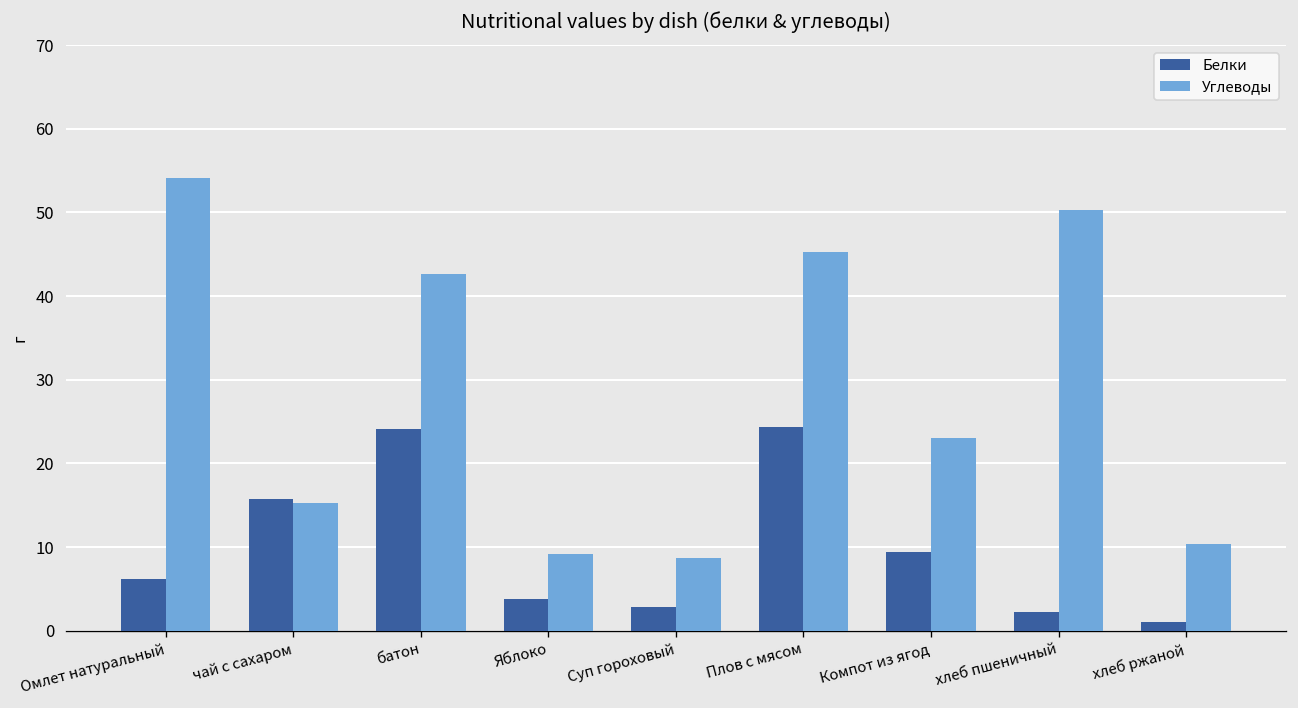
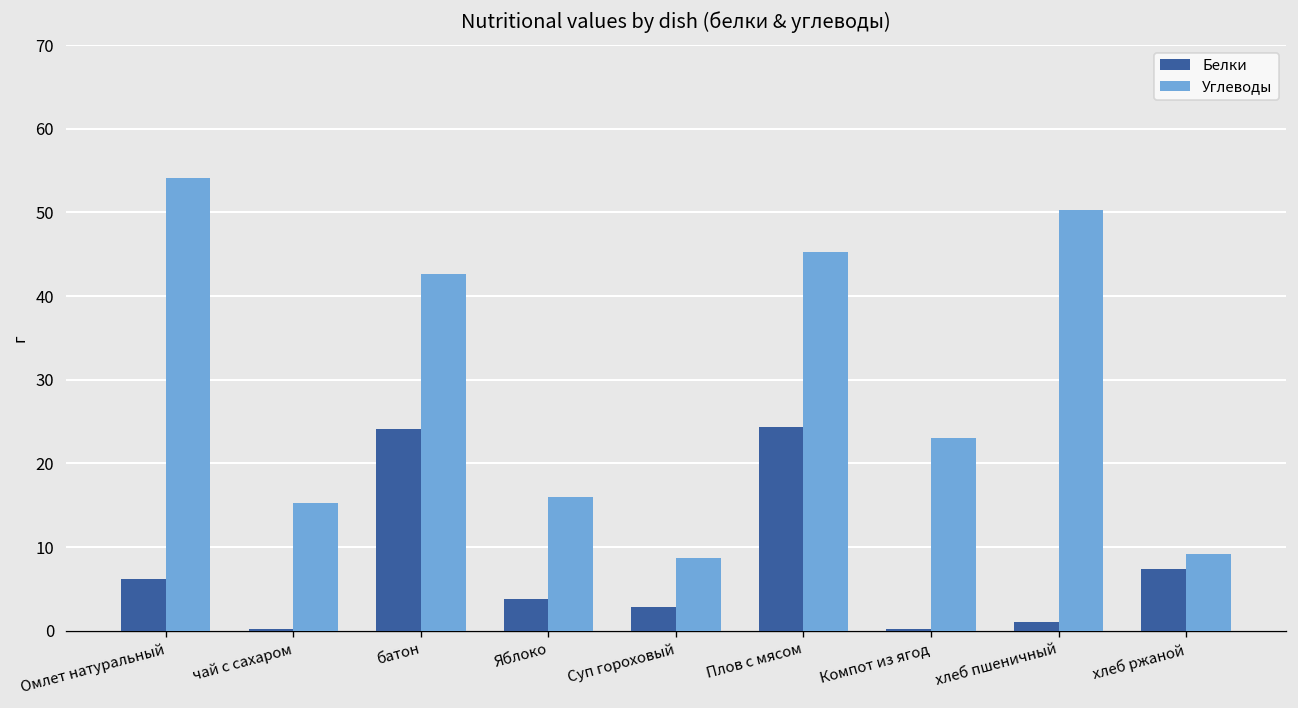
Белки, чай с сахаром: 16 -> 0
Углеводы, Яблоко: 9 -> 16
Белки, Компот из ягод: 9 -> 0
Белки, хлеб пшеничный: 2 -> 1
Белки, хлеб ржаной: 1 -> 7
Углеводы, хлеб ржаной: 10 -> 9
